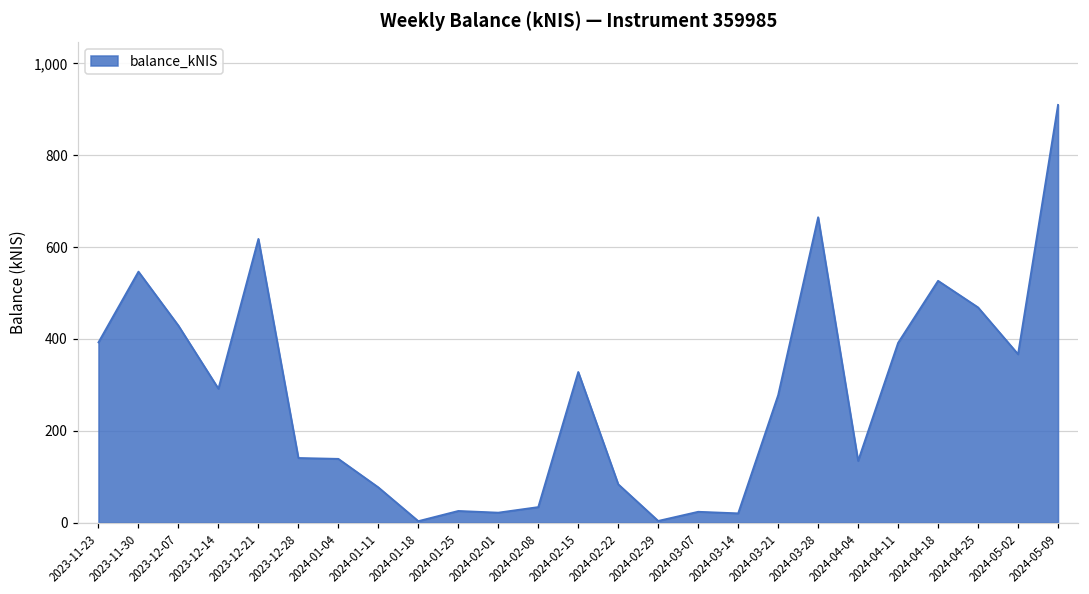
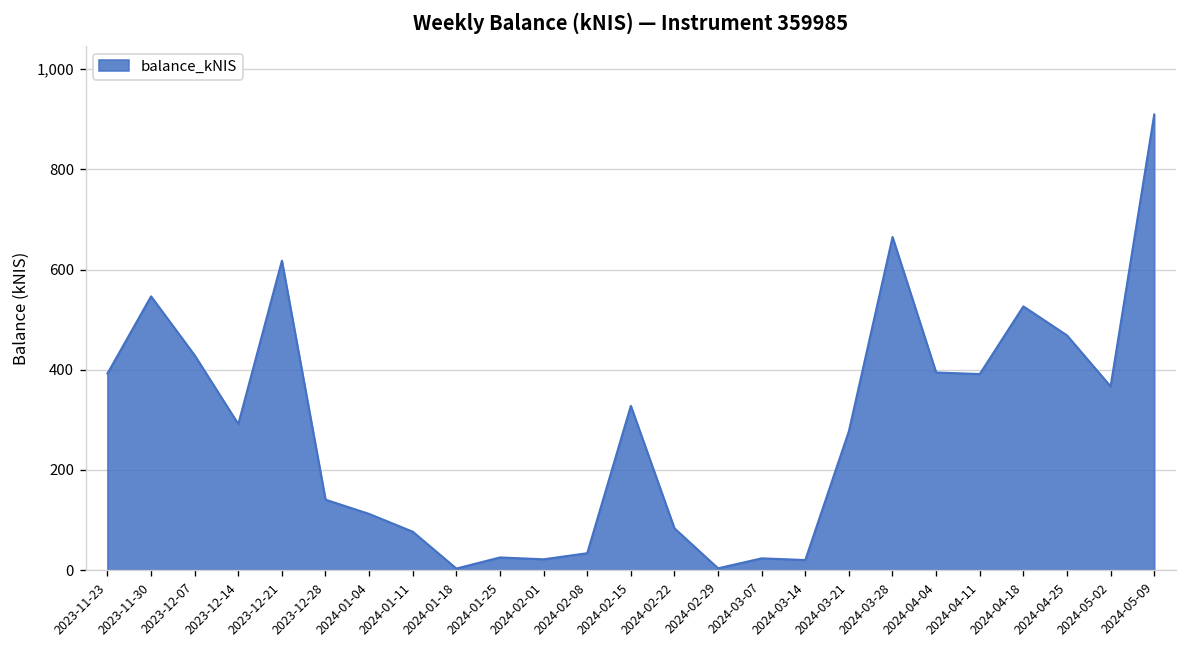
2024-01-04: 140 -> 110
2024-04-04: 130 -> 390
